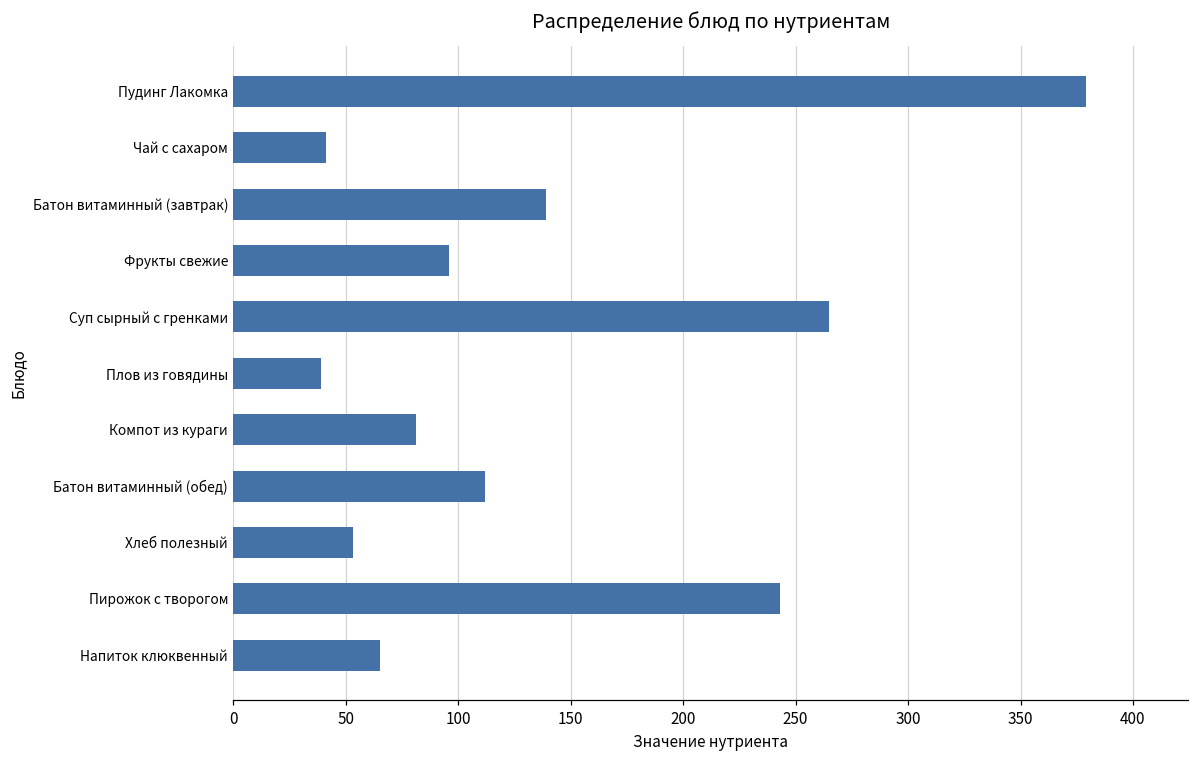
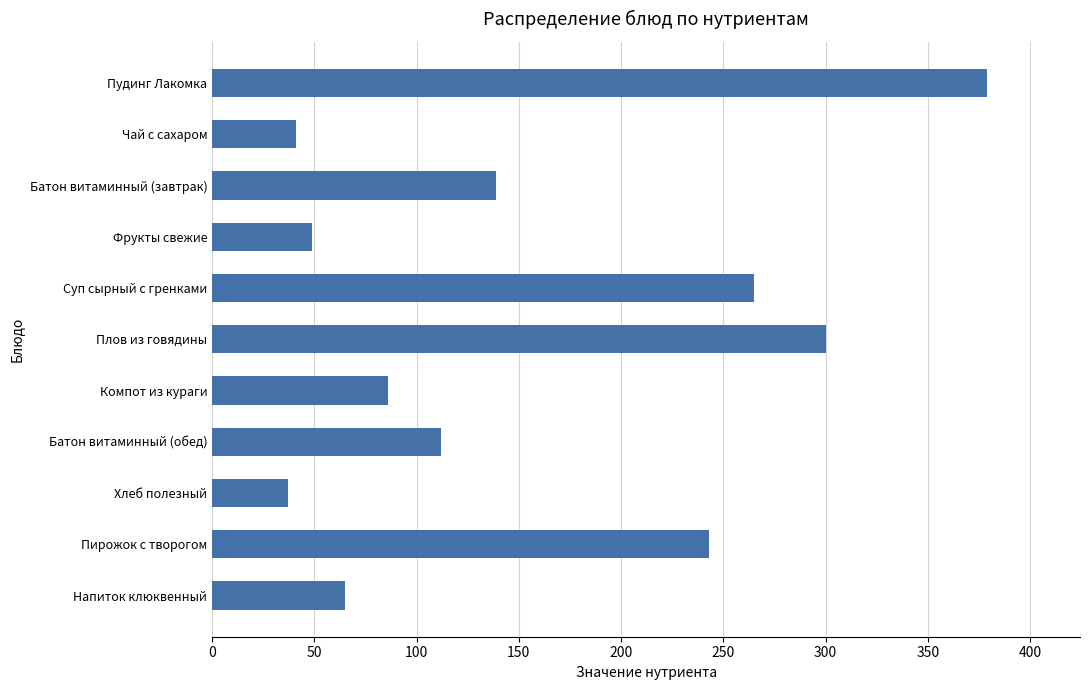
Фрукты свежие: 96 -> 49
Плов из говядины: 39 -> 300
Компот из кураги: 81 -> 86
Хлеб полезный: 53 -> 37
